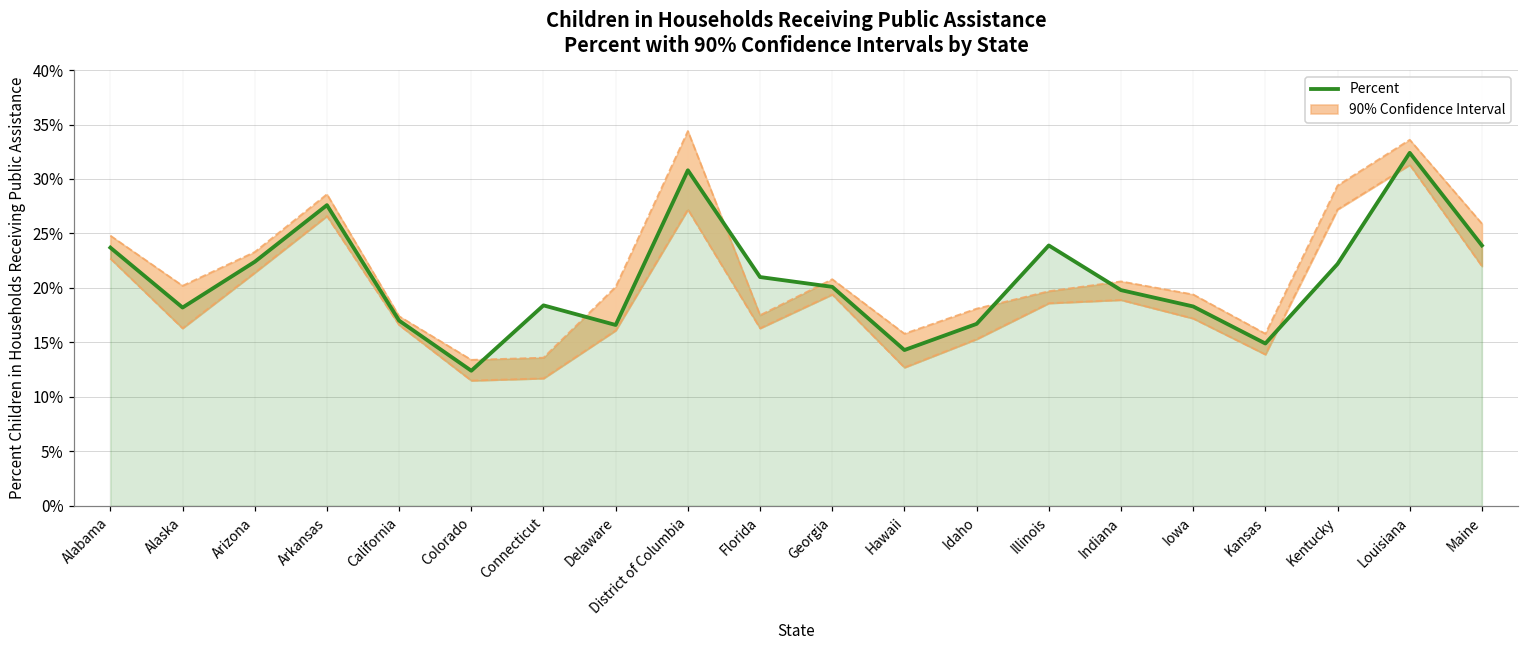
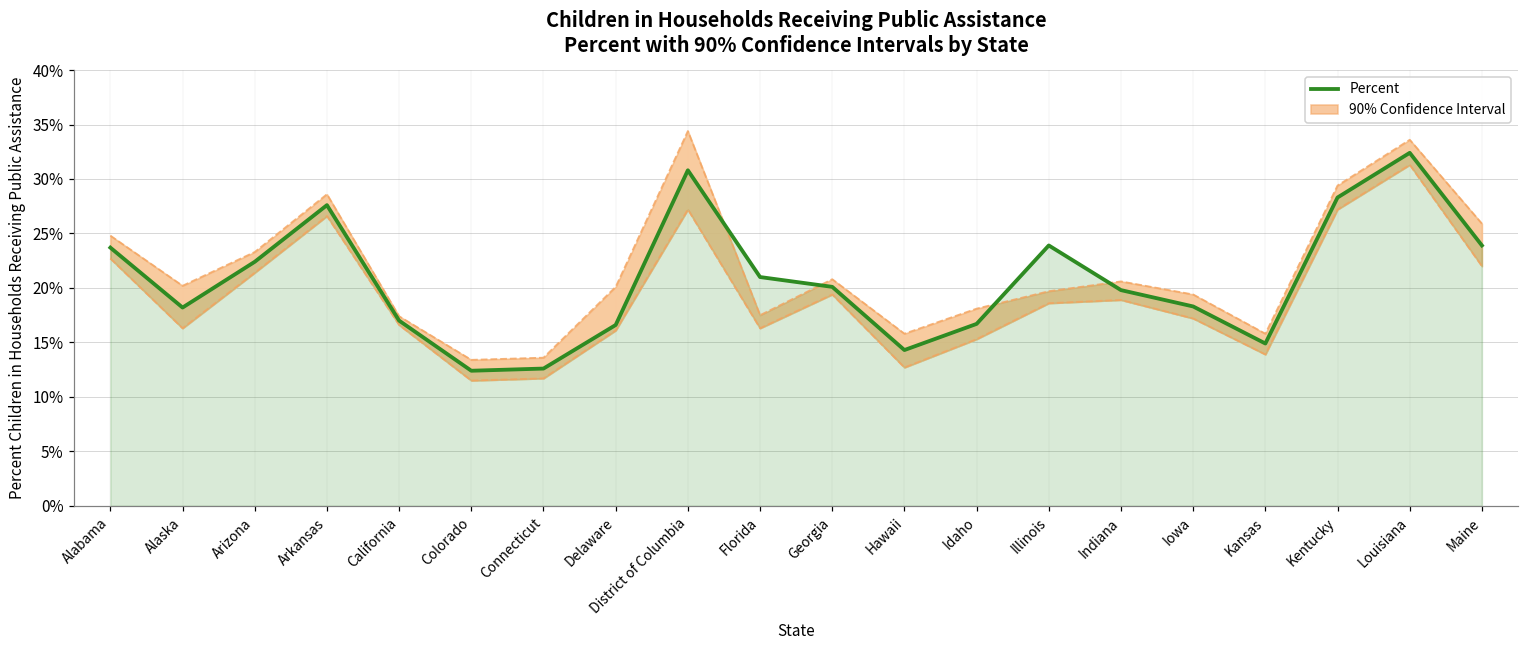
Percent, Connecticut: 18% -> 13%
Percent, Kentucky: 22% -> 28%
